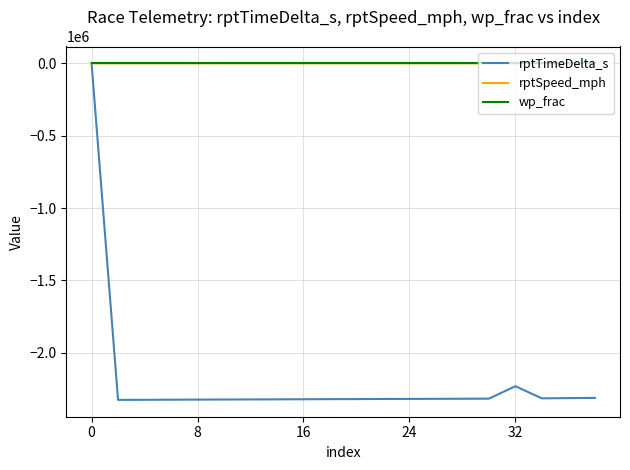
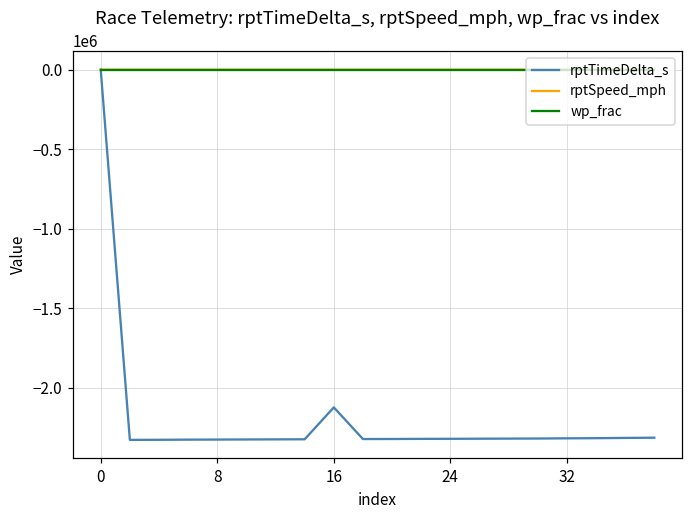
rptTimeDelta_s, 16: -2320000 -> -2120000
rptTimeDelta_s, 32: -2230000 -> -2320000
